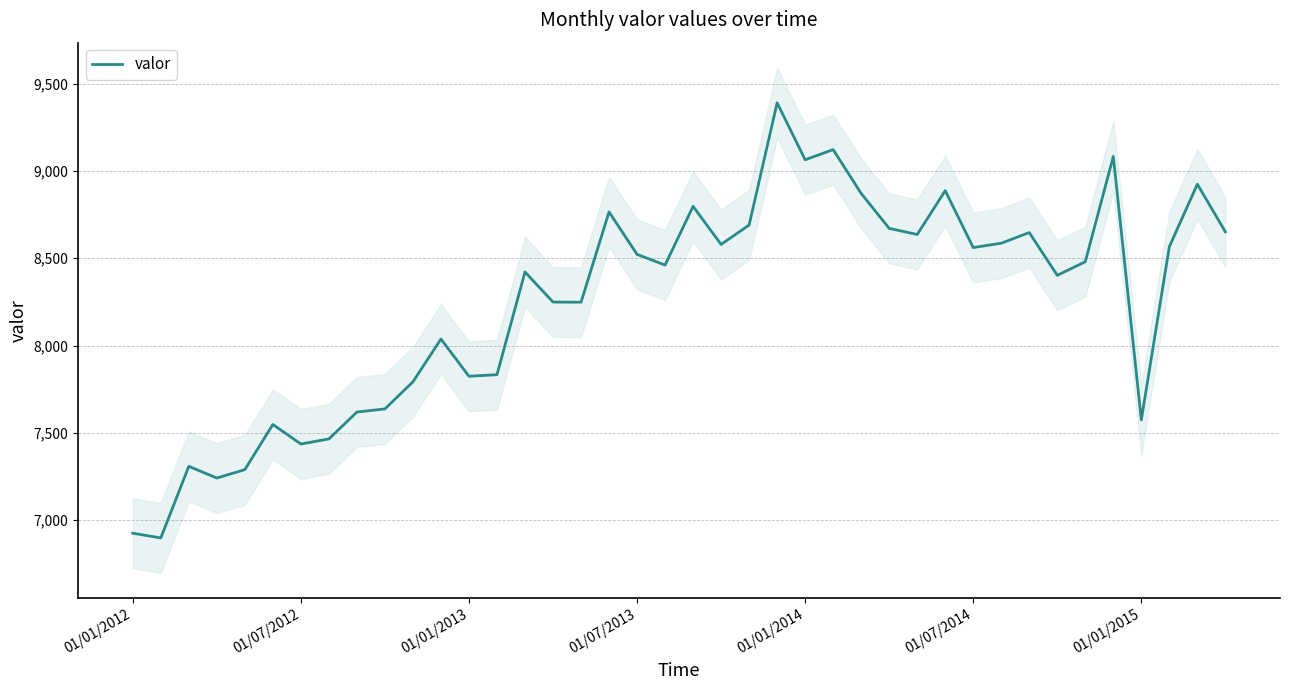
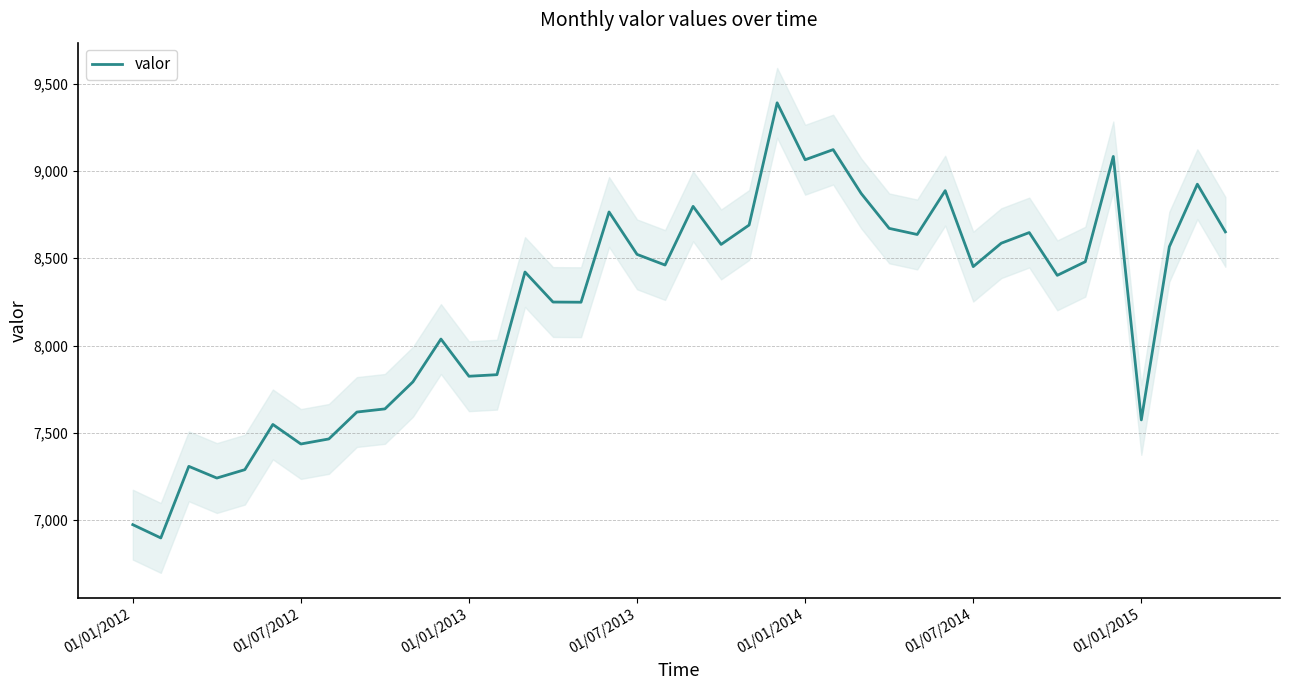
valor, 01/01/2012: 6,930 -> 6,970
valor, 01/07/2014: 8,560 -> 8,450
